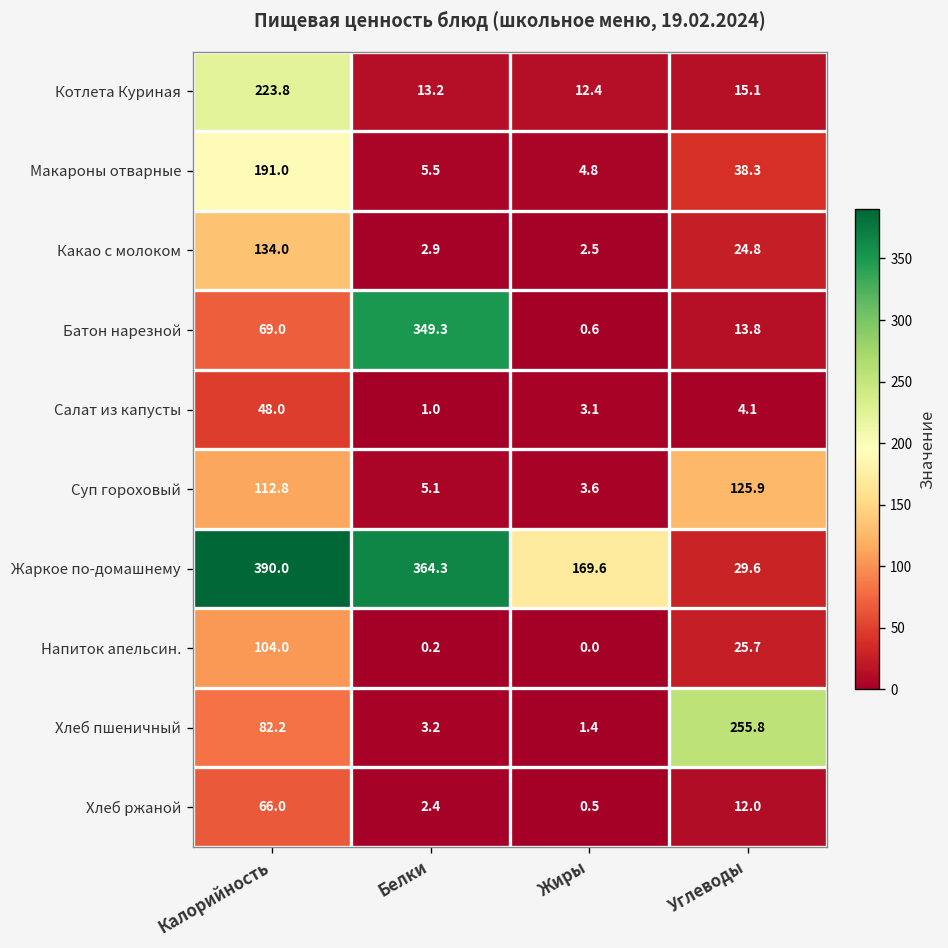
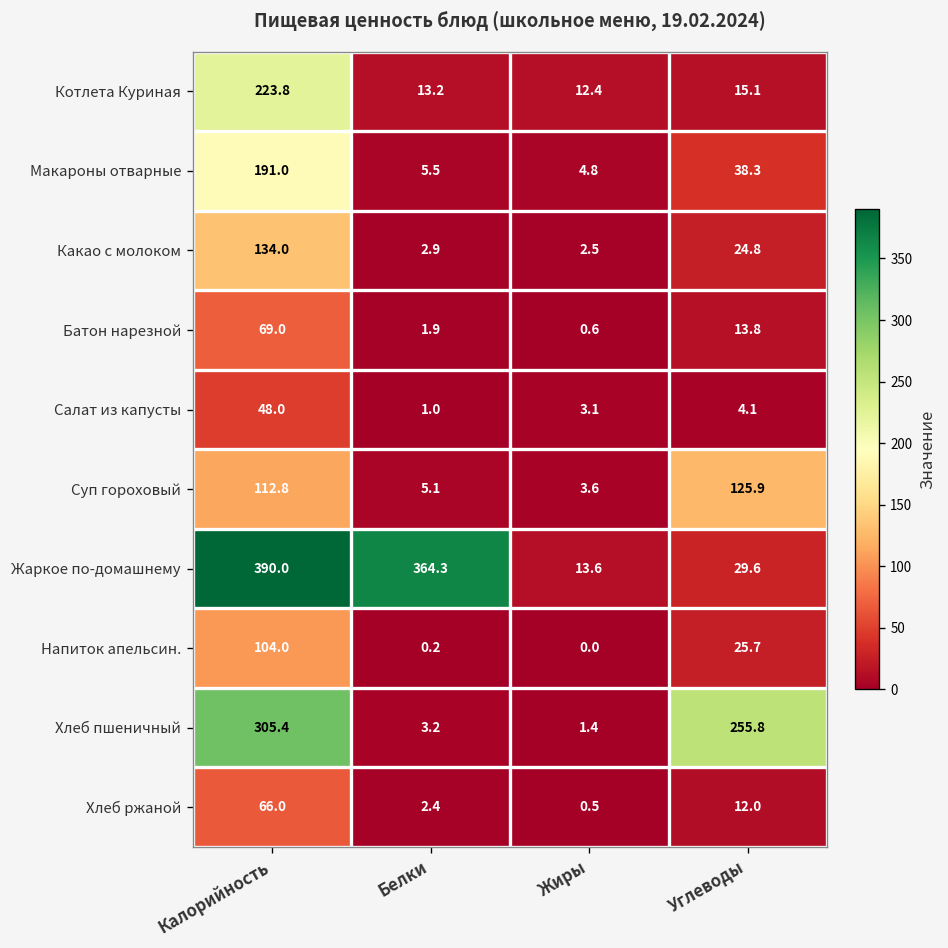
Батон нарезной, Белки: 349.3 -> 1.9
Жаркое по-домашнему, Жиры: 169.6 -> 13.6
Хлеб пшеничный, Калорийность: 82.2 -> 305.4
